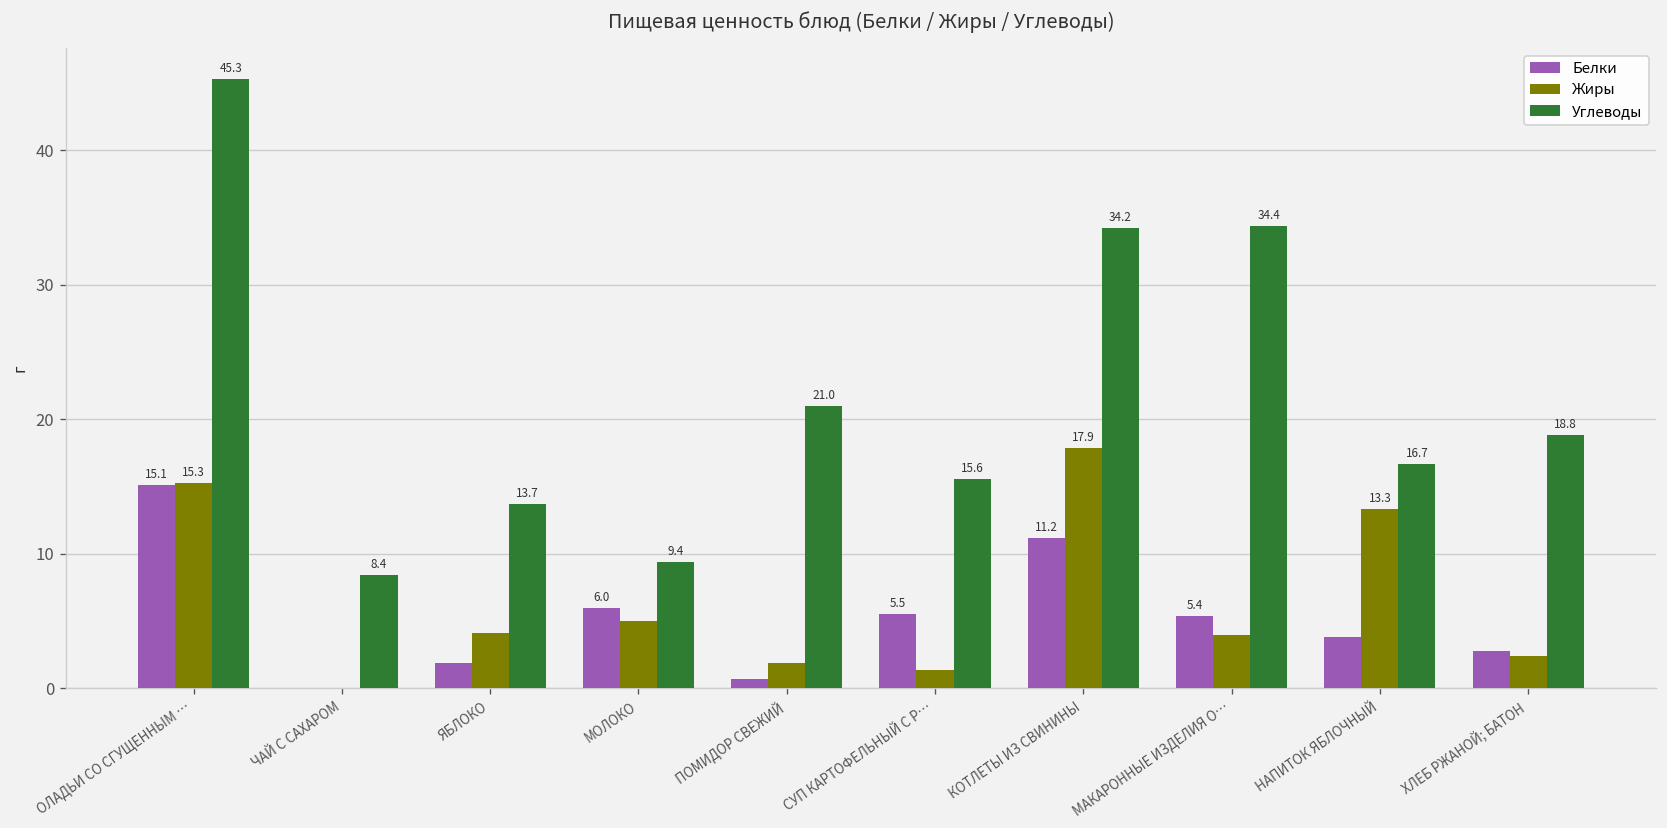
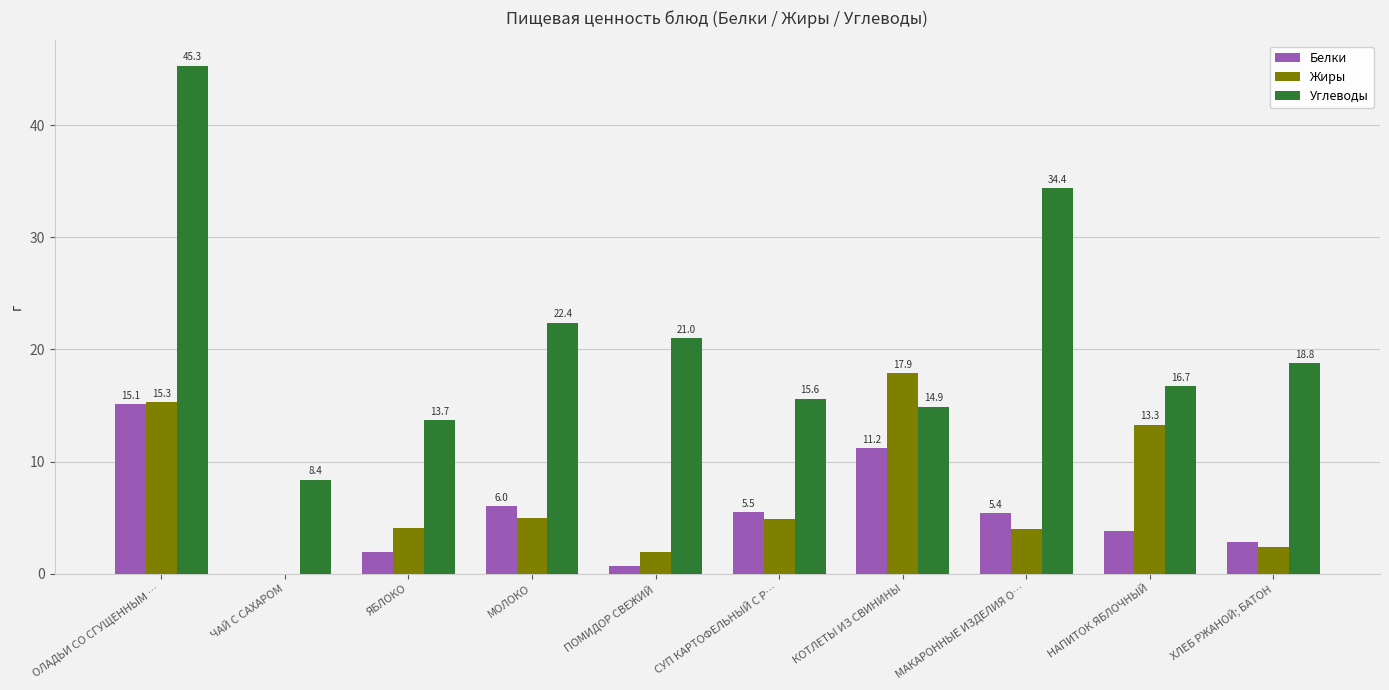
Углеводы, МОЛОКО: 9.4 -> 22.4
Жиры, СУП КАРТОФЕЛЬНЫЙ С Р…: 1.4 -> 4.9
Углеводы, КОТЛЕТЫ ИЗ СВИНИНЫ: 34.2 -> 14.9
